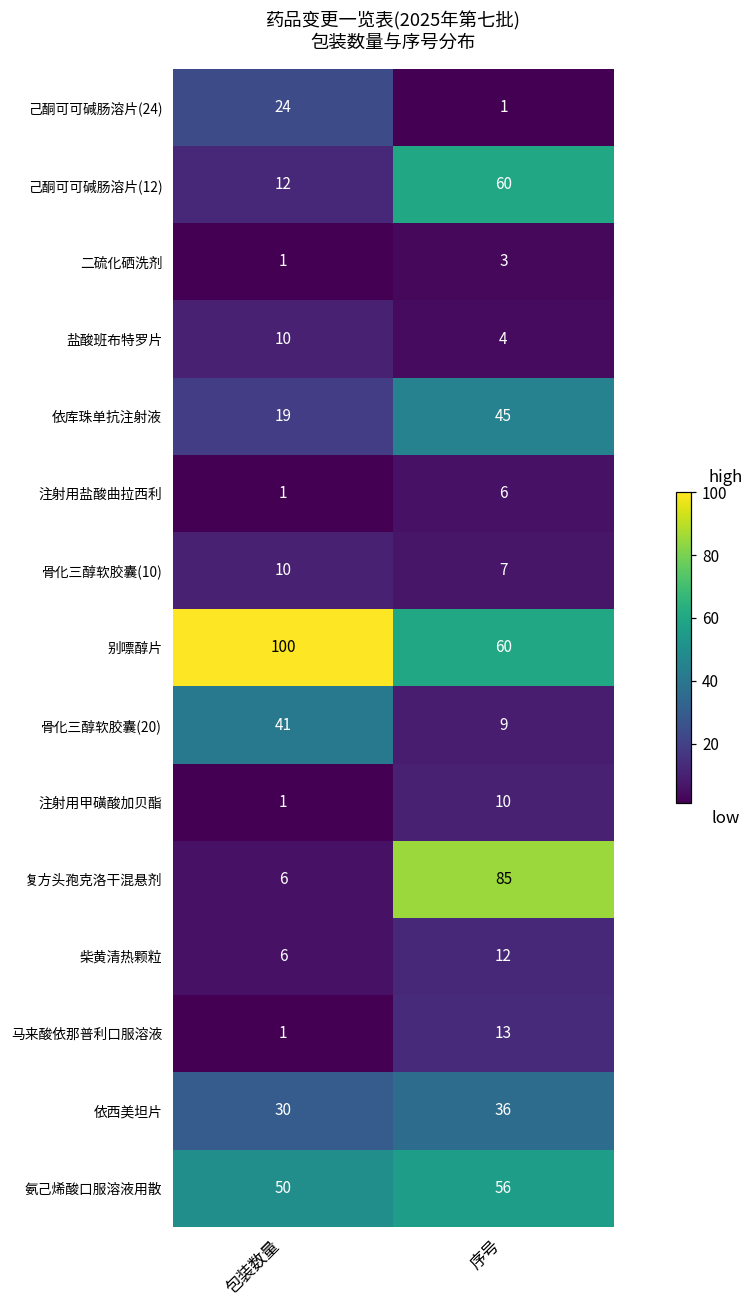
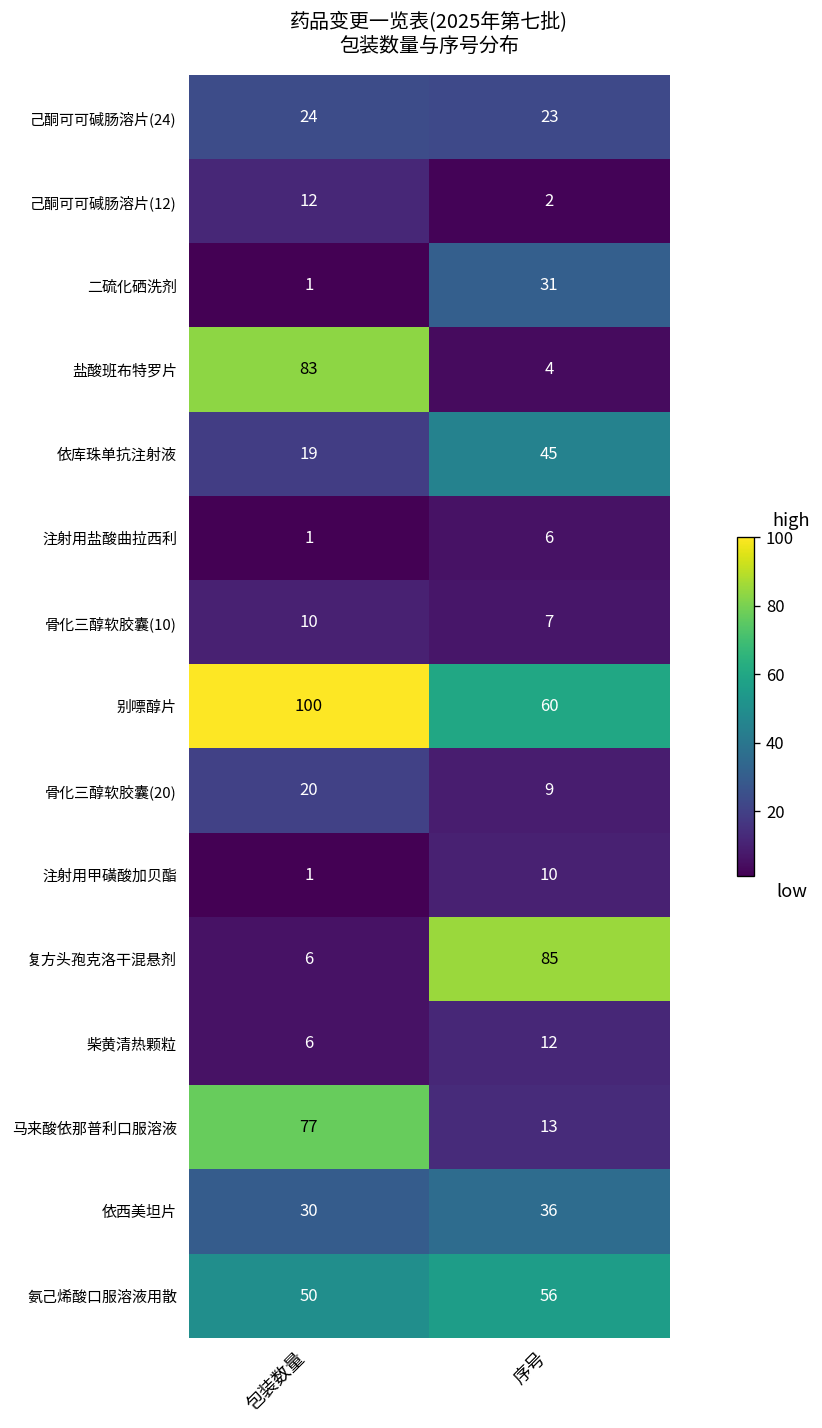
己酮可可碱肠溶片(24), 序号: 1 -> 23
己酮可可碱肠溶片(12), 序号: 60 -> 2
二硫化硒洗剂, 序号: 3 -> 31
盐酸班布特罗片, 包装数量: 10 -> 83
骨化三醇软胶囊(20), 包装数量: 41 -> 20
马来酸依那普利口服溶液, 包装数量: 1 -> 77
